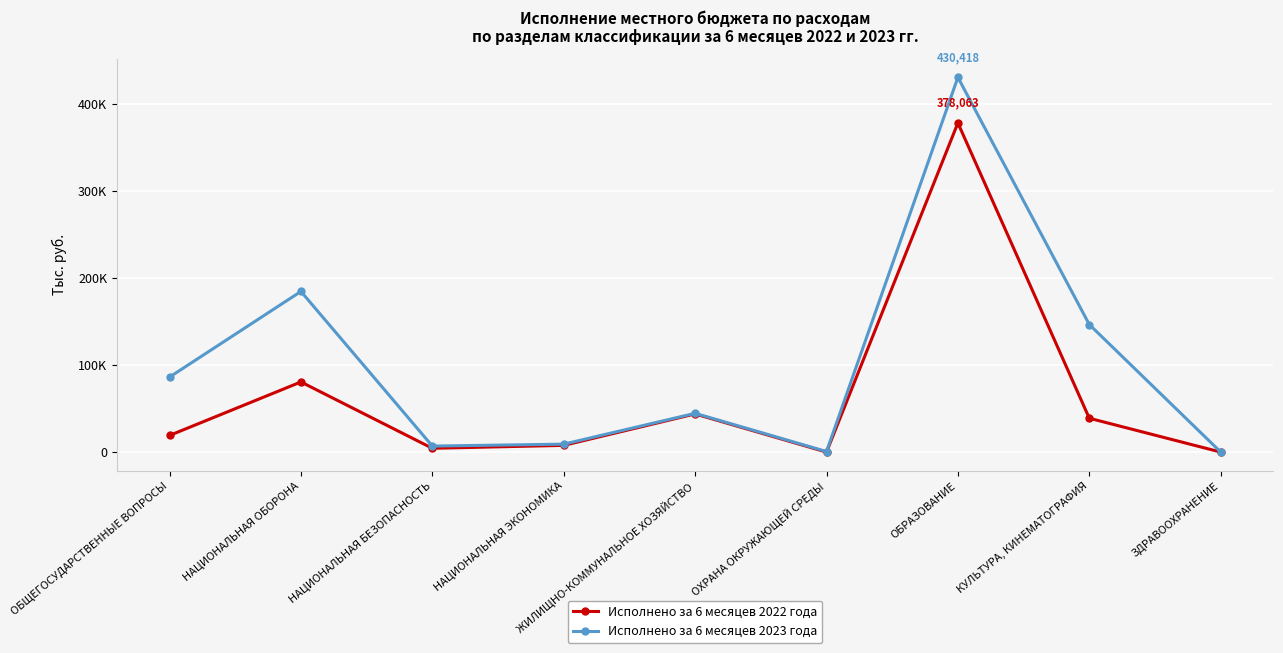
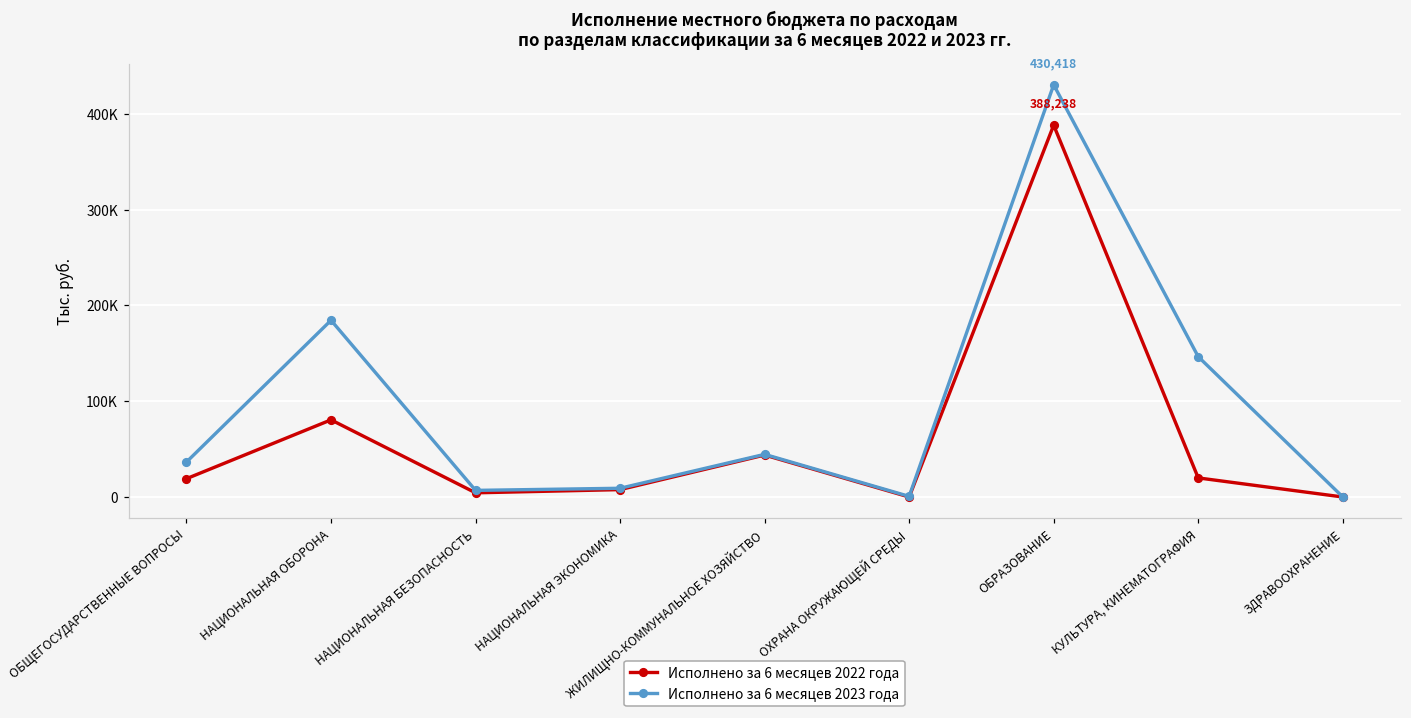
Исполнено за 6 месяцев 2023 года, ОБЩЕГОСУДАРСТВЕННЫЕ ВОПРОСЫ: 90000 -> 40000
Исполнено за 6 месяцев 2022 года, ОБРАЗОВАНИЕ: 378,063 -> 388,238
Исполнено за 6 месяцев 2022 года, КУЛЬТУРА, КИНЕМАТОГРАФИЯ: 40000 -> 20000
